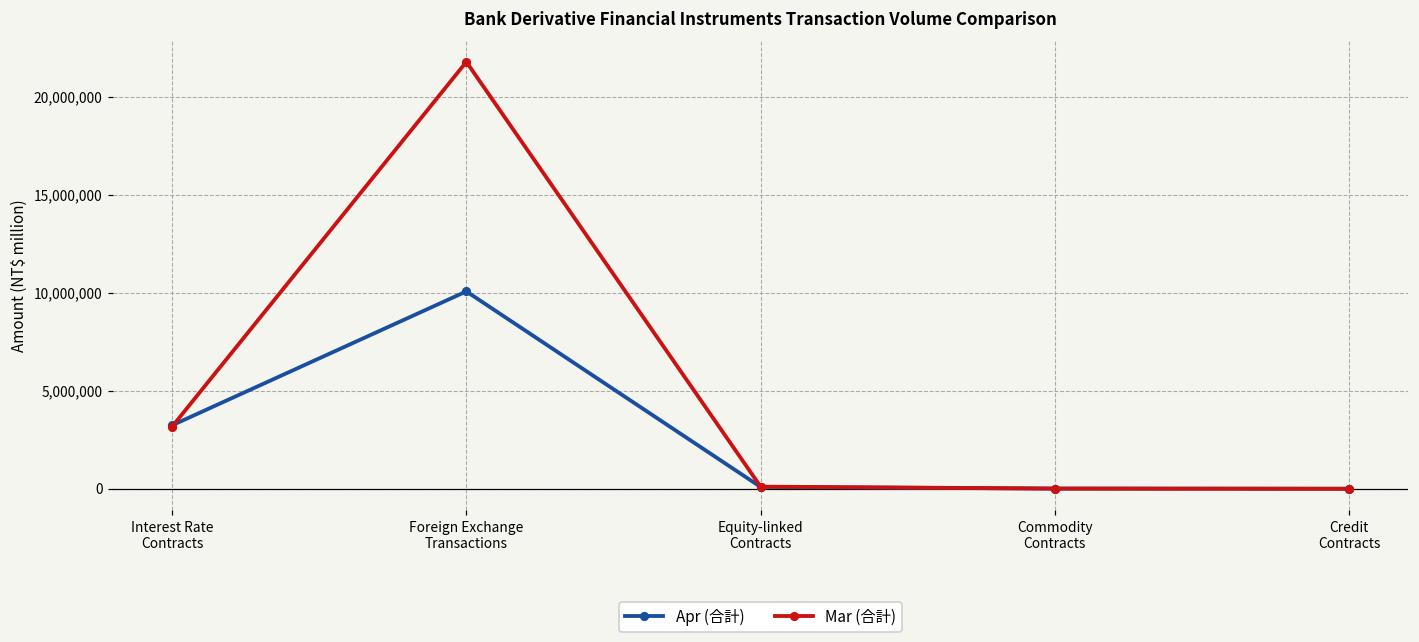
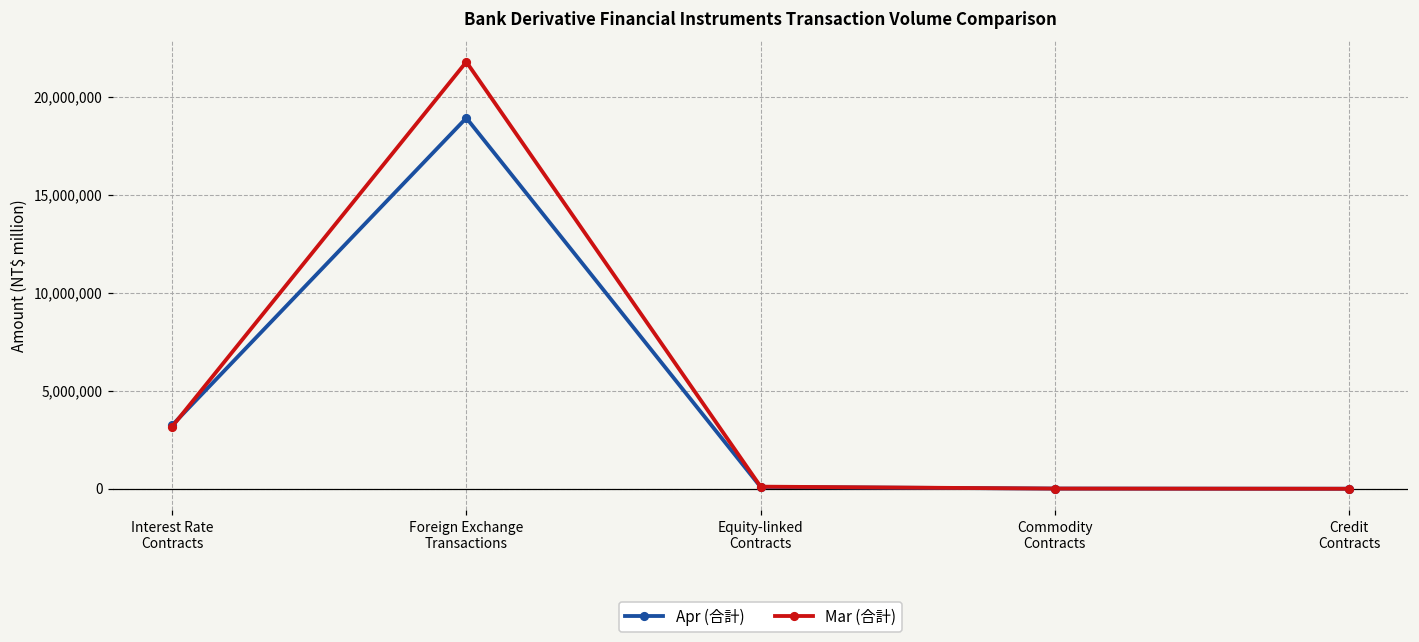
Apr (合計), Foreign Exchange Transactions: 10,100,000 -> 18,900,000
